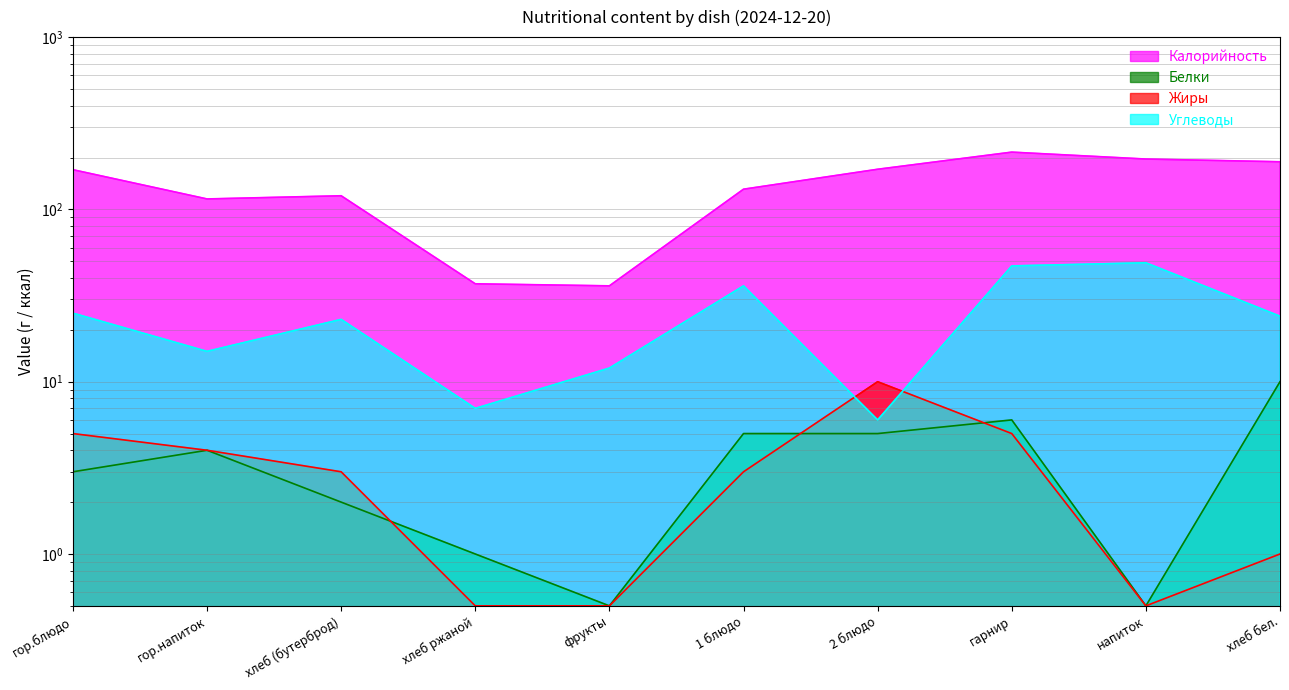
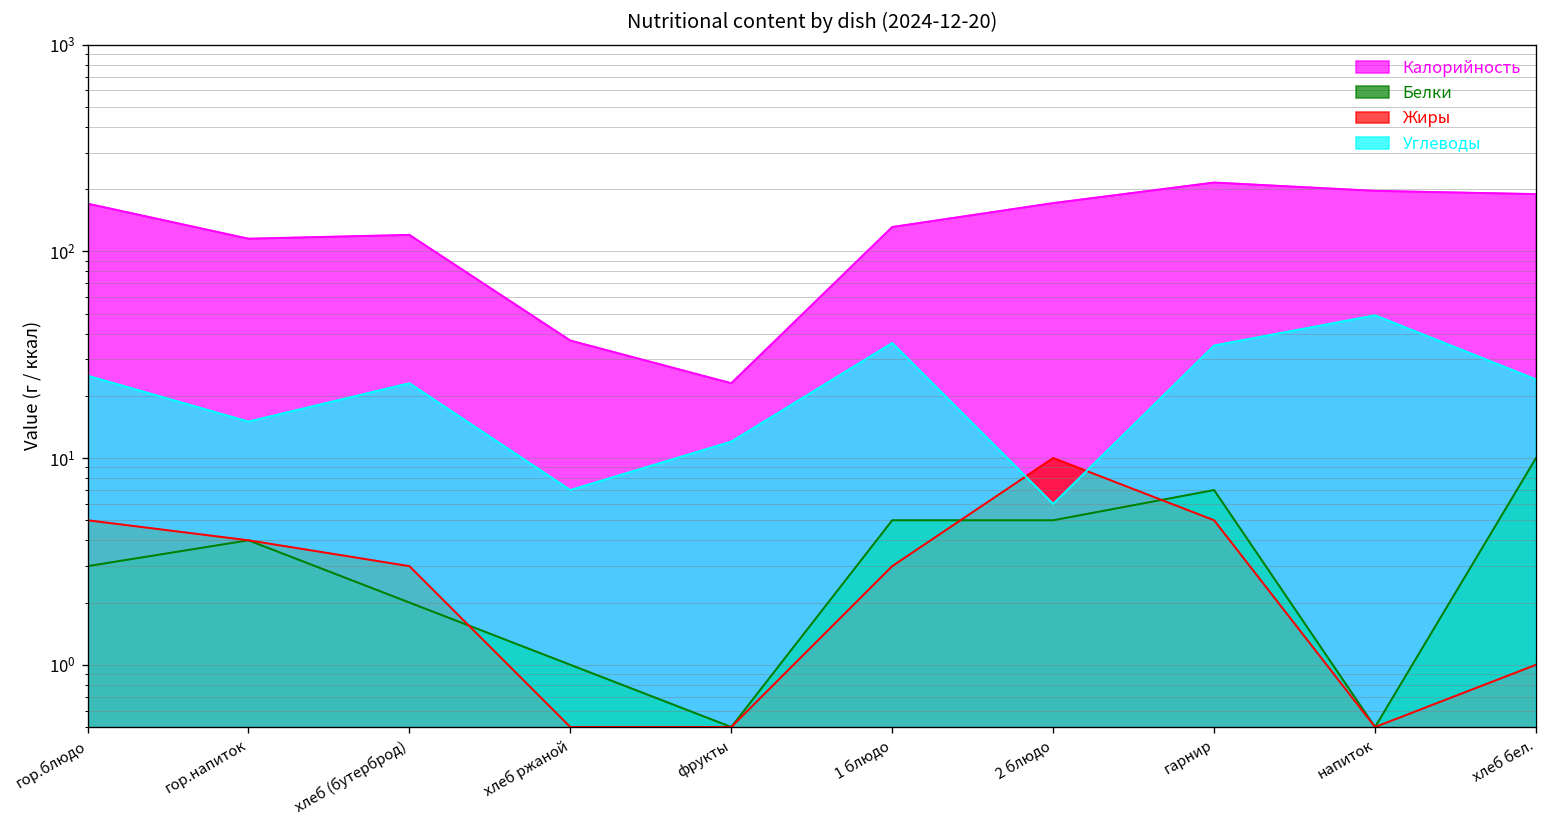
Калорийность, фрукты: 36 -> 23
Белки, гарнир: 6 -> 7
Углеводы, гарнир: 47 -> 35
